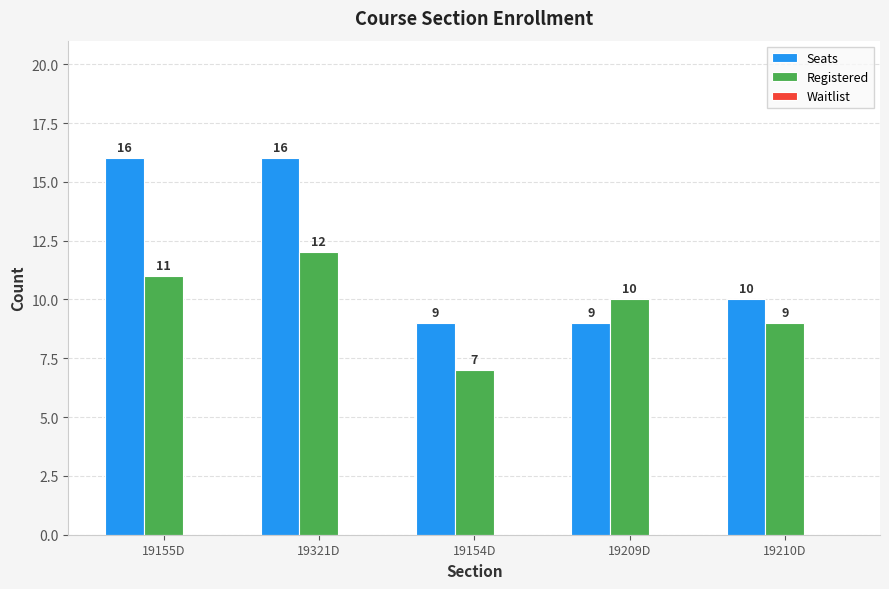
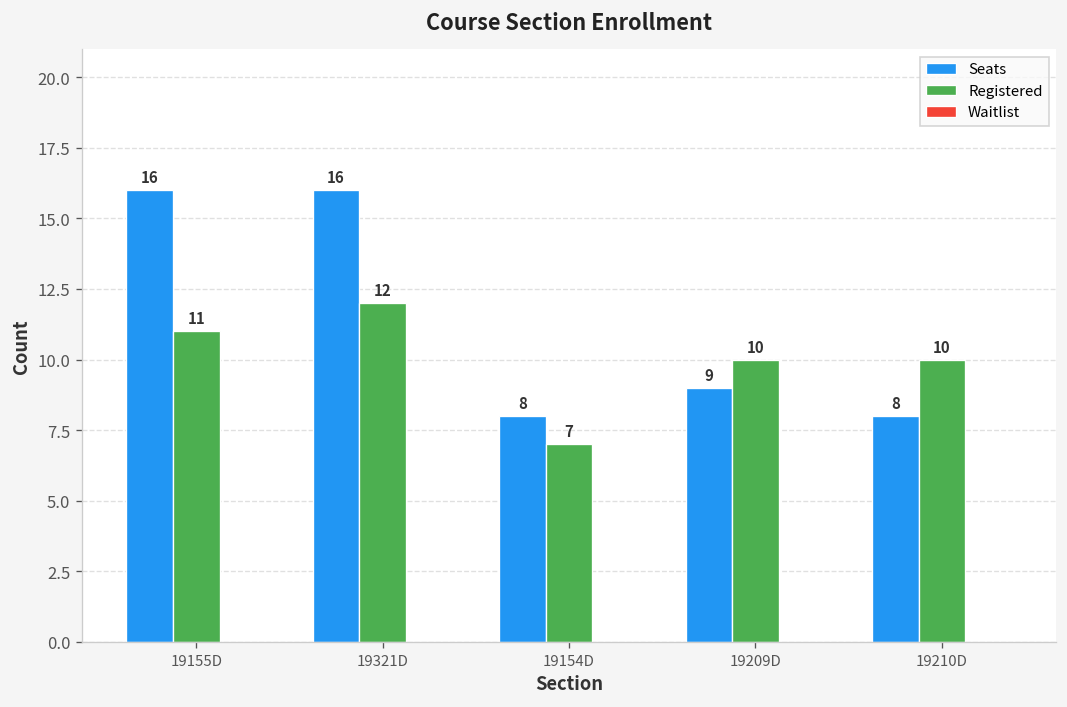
Seats, 19154D: 9 -> 8
Seats, 19210D: 10 -> 8
Registered, 19210D: 9 -> 10
